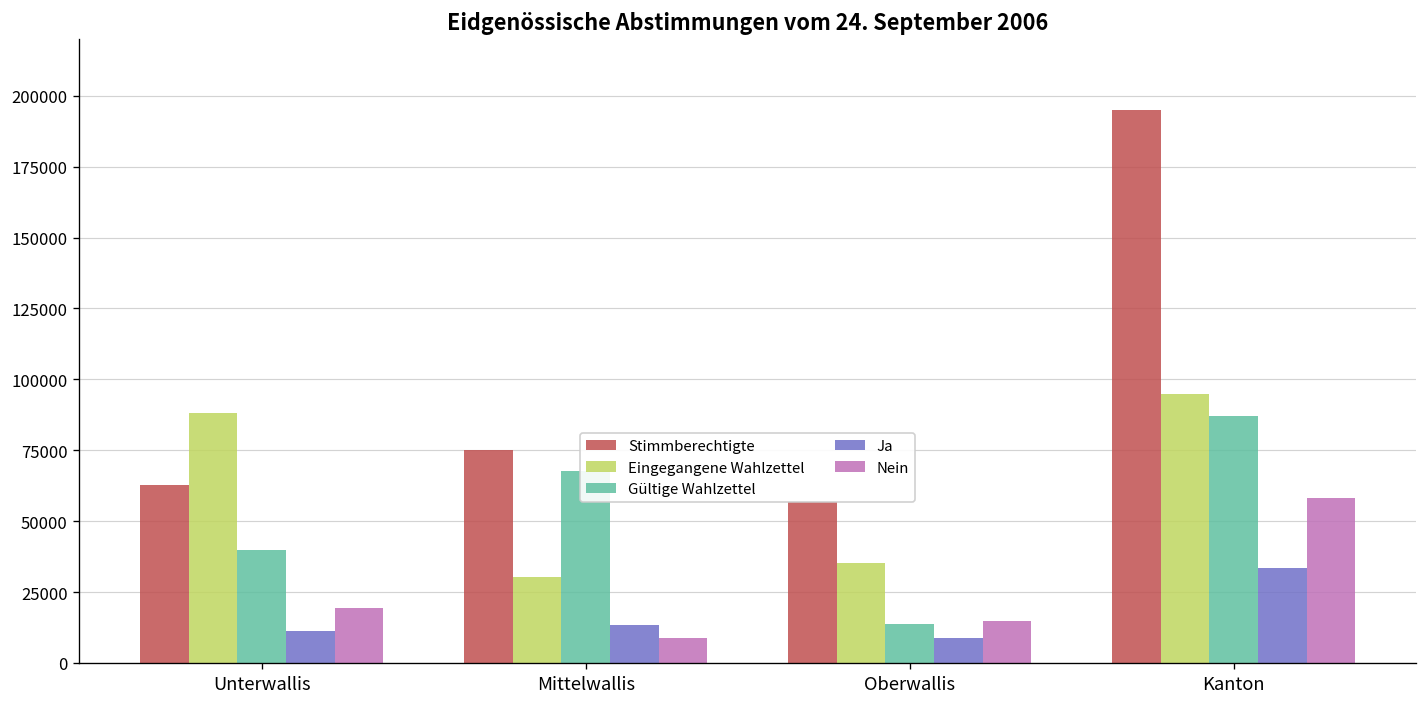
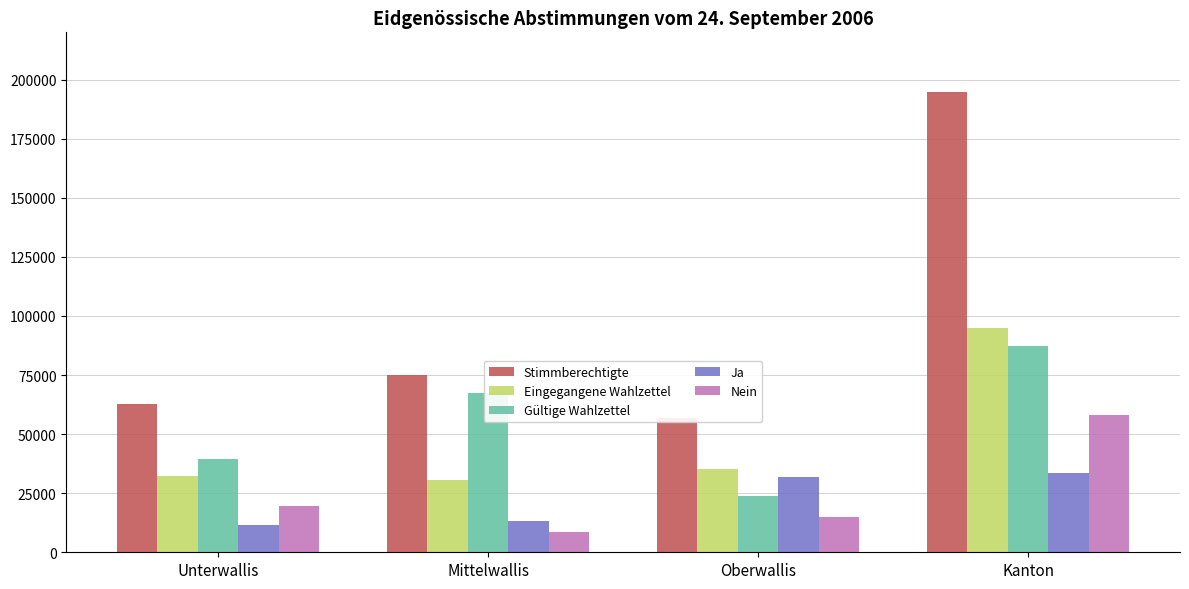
Eingegangene Wahlzettel, Unterwallis: 88000 -> 32000
Gültige Wahlzettel, Oberwallis: 14000 -> 24000
Ja, Oberwallis: 9000 -> 32000
